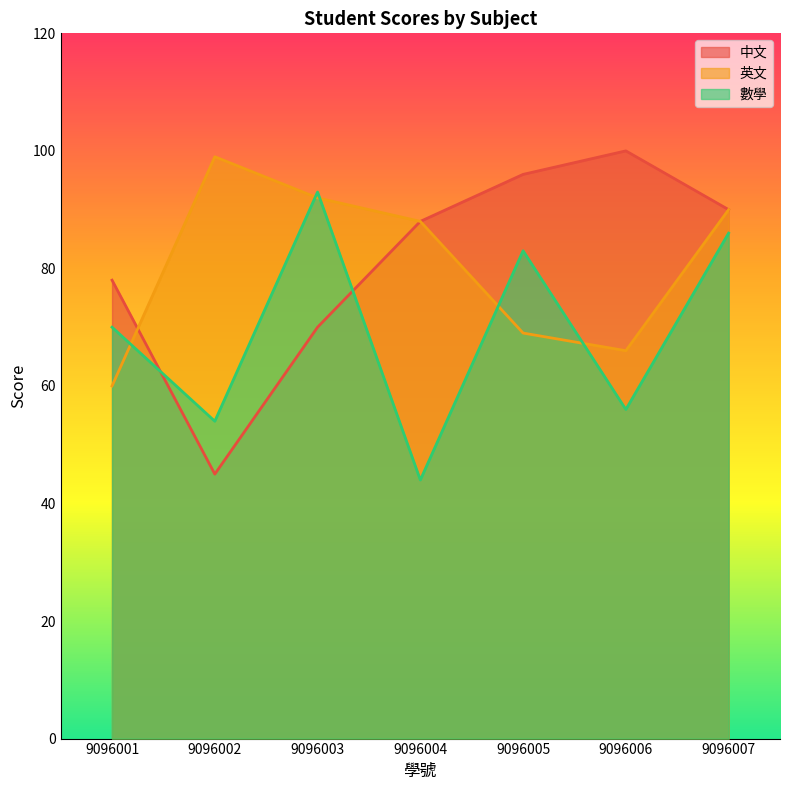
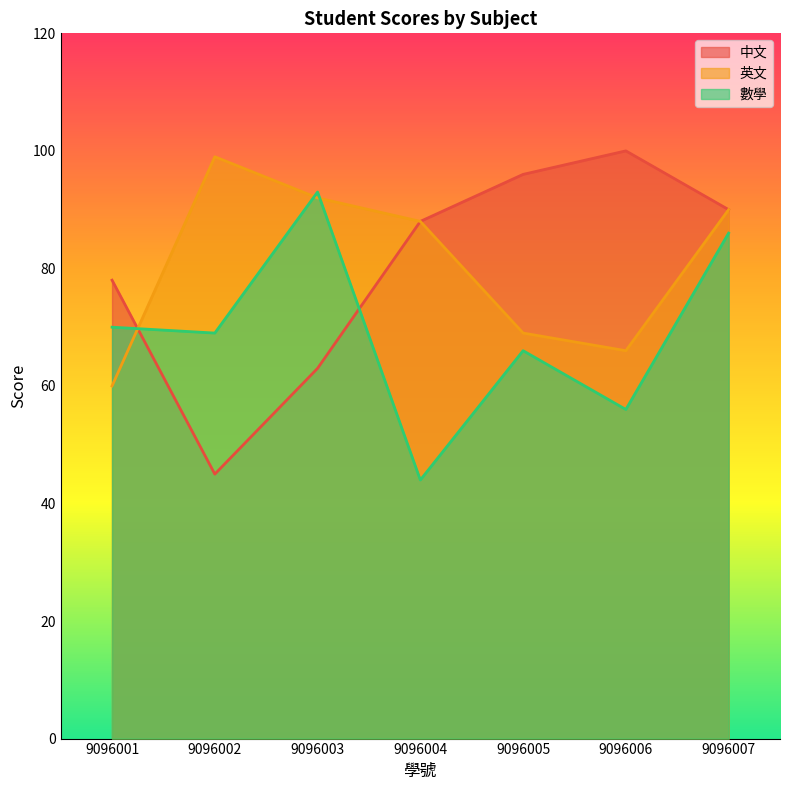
數學, 9096002: 54 -> 69
中文, 9096003: 70 -> 63
數學, 9096005: 83 -> 66
